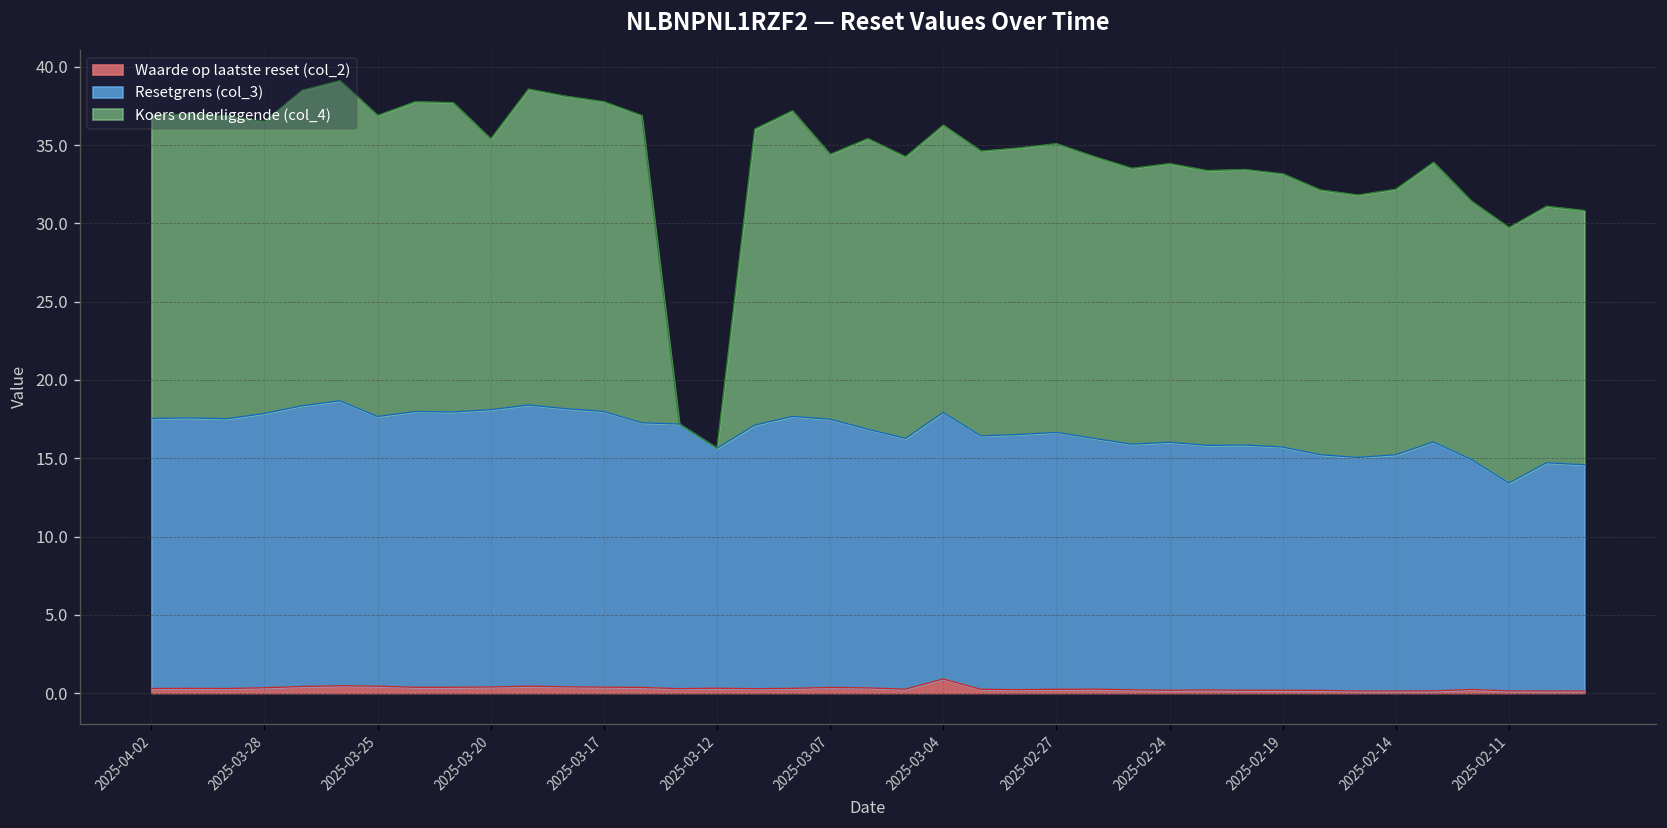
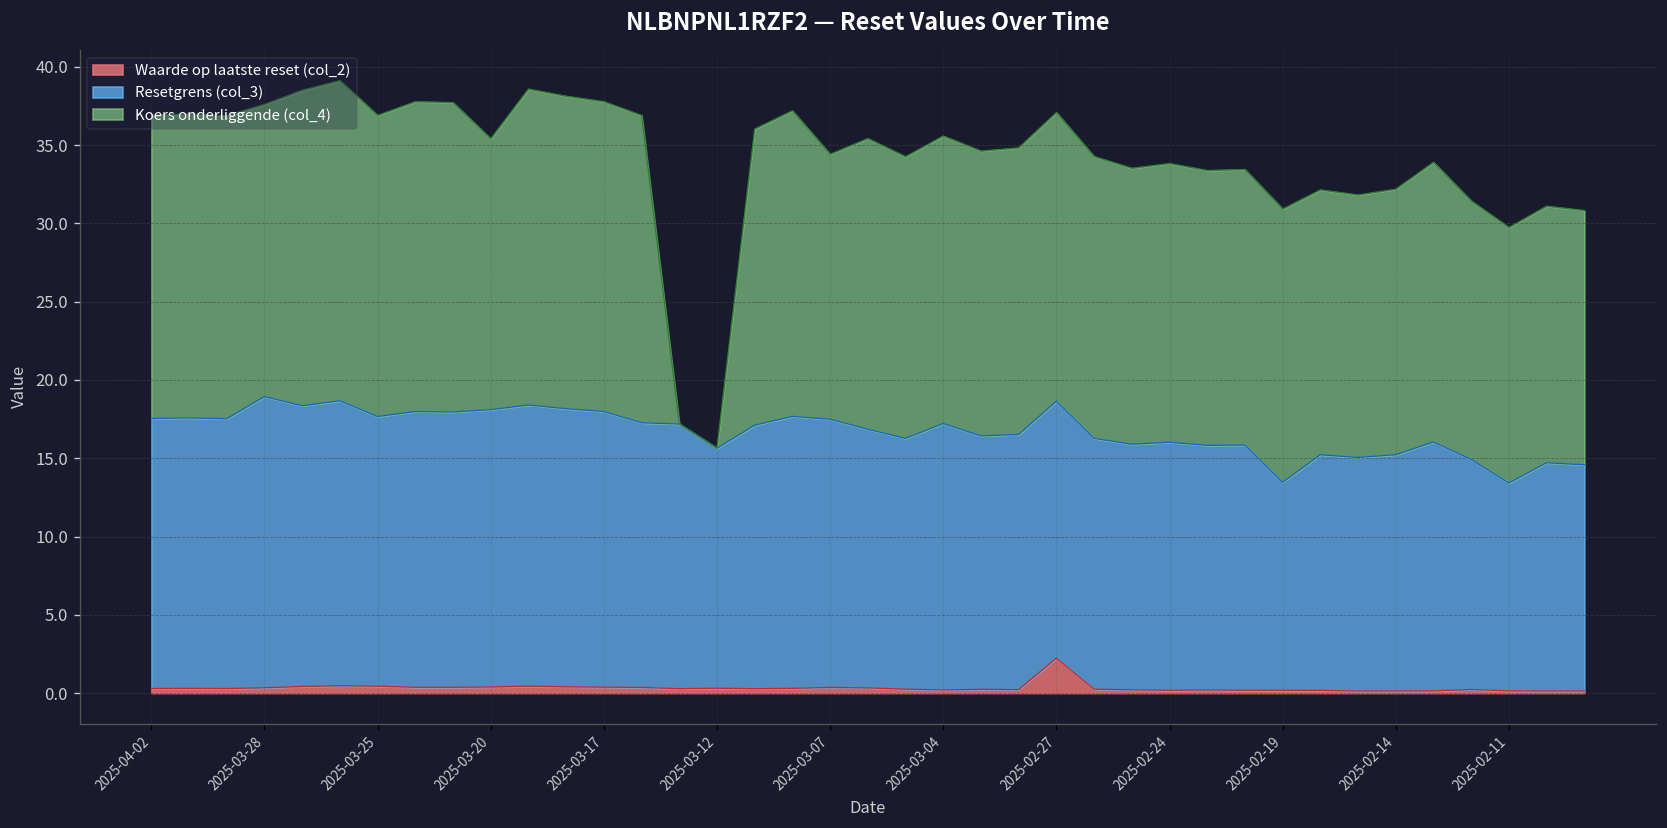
Resetgrens (col_3), 2025-03-28: 17.5 -> 18.6
Waarde op laatste reset (col_2), 2025-03-04: 0.9 -> 0.2
Waarde op laatste reset (col_2), 2025-02-27: 0.2 -> 2.2
Resetgrens (col_3), 2025-02-19: 15.5 -> 13.3
